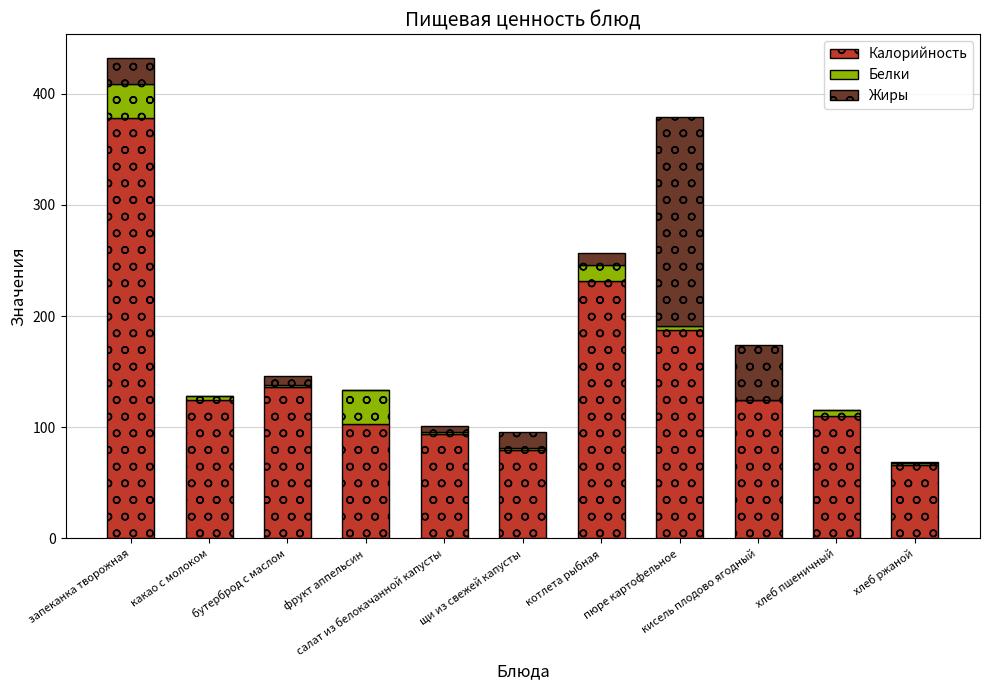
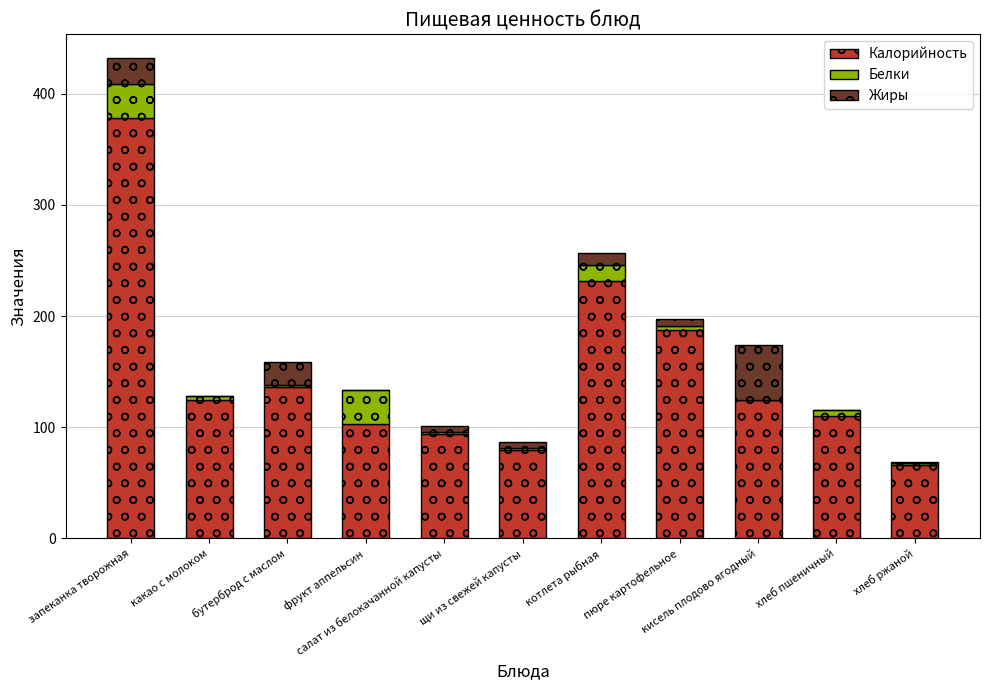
Жиры, бутерброд с маслом: 7 -> 20
Жиры, щи из свежей капусты: 14 -> 5
Жиры, пюре картофельное: 188 -> 7
